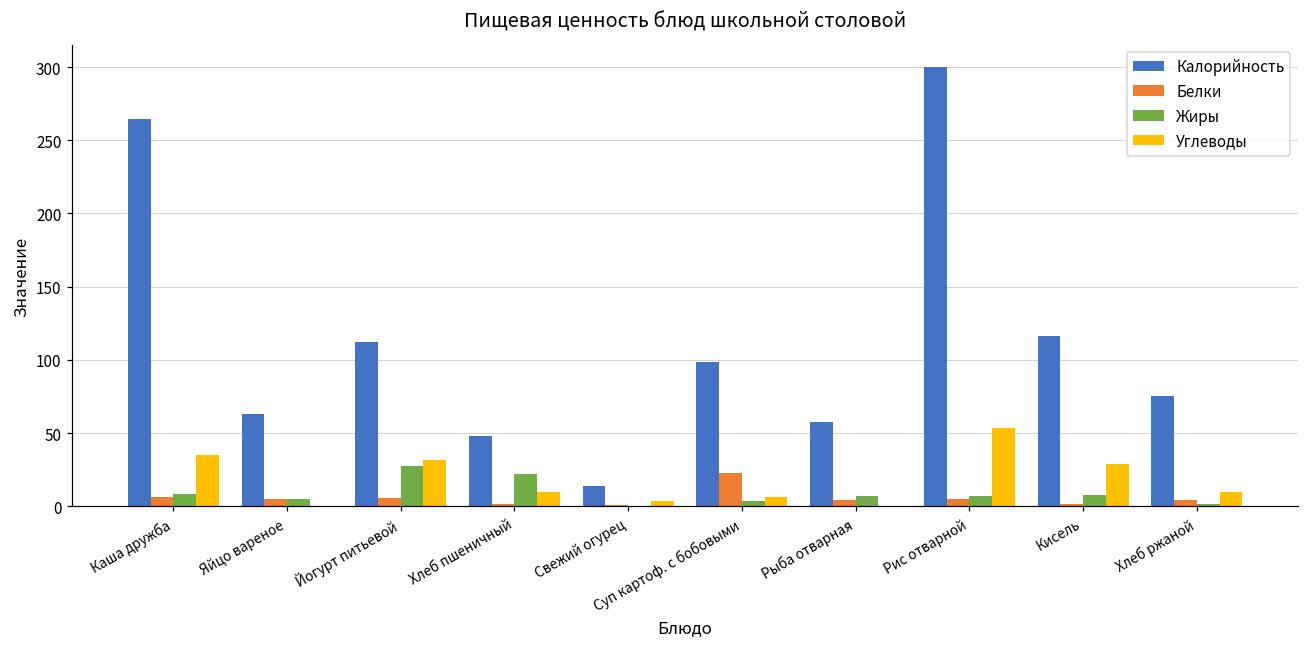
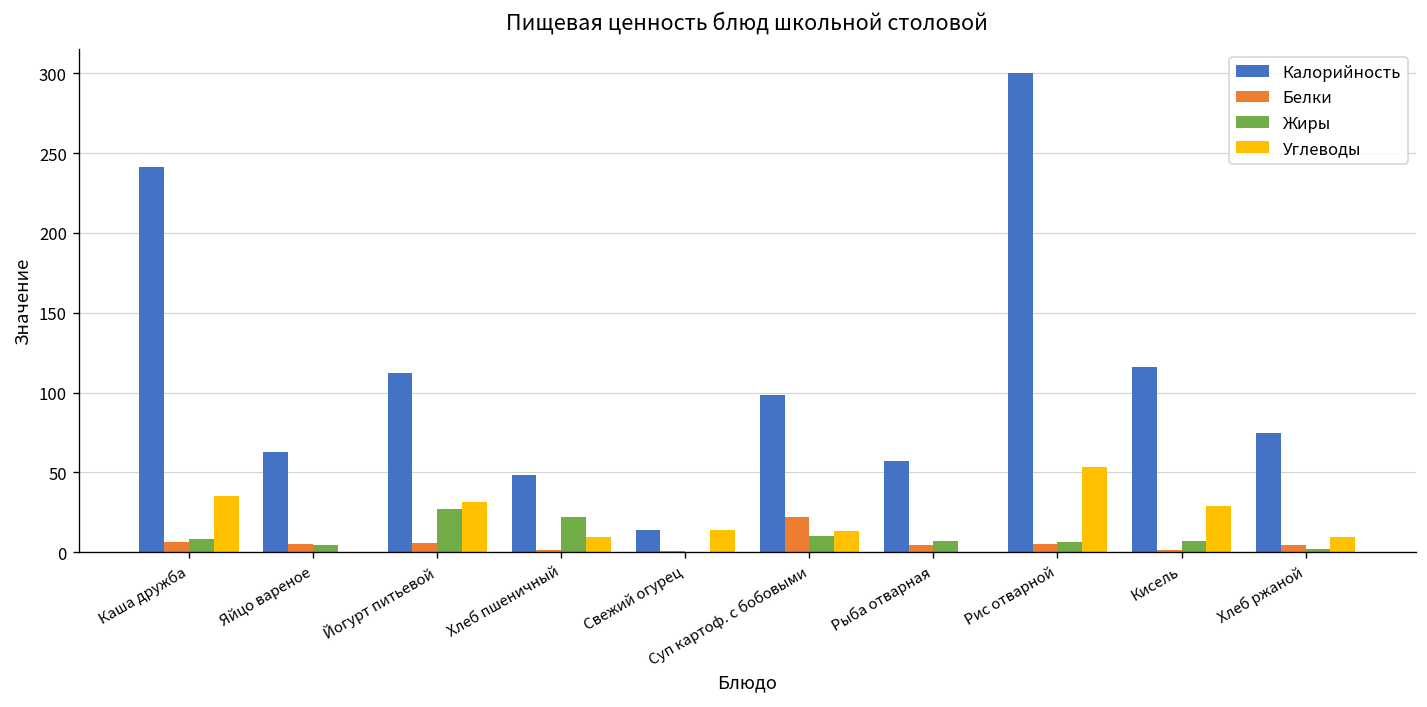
Калорийность, Каша дружба: 264 -> 241
Углеводы, Свежий огурец: 3 -> 14
Жиры, Суп картоф. с бобовыми: 4 -> 10
Углеводы, Суп картоф. с бобовыми: 6 -> 14
